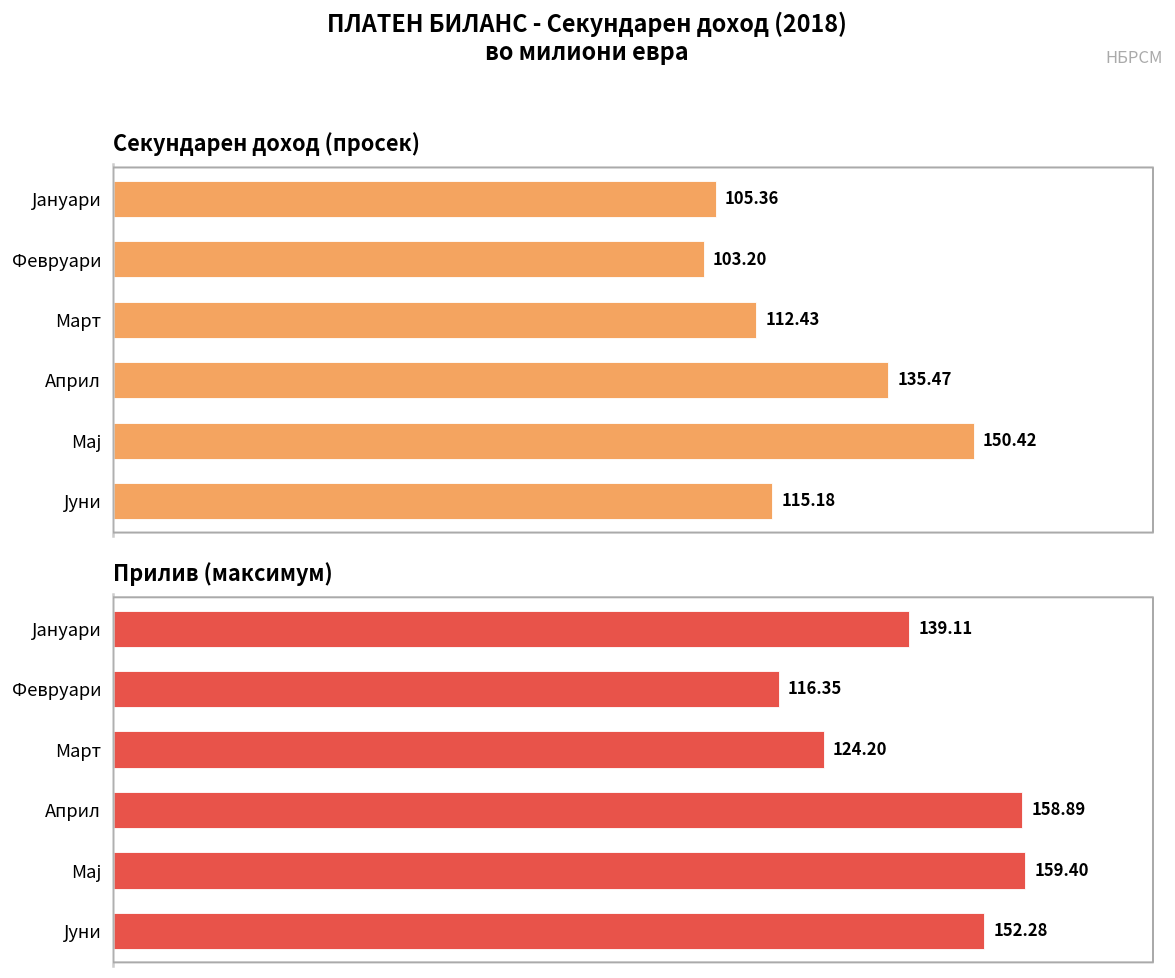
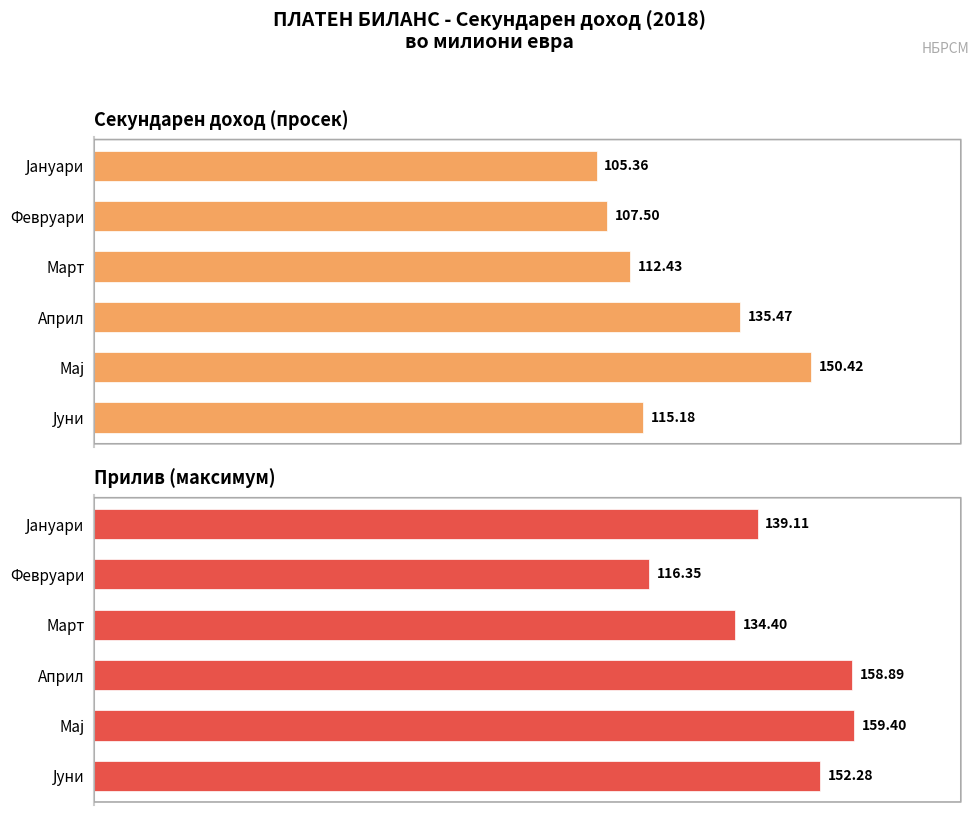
Секундарен доход (просек), Февруари: 103.20 -> 107.50
Прилив (максимум), Март: 124.20 -> 134.40
